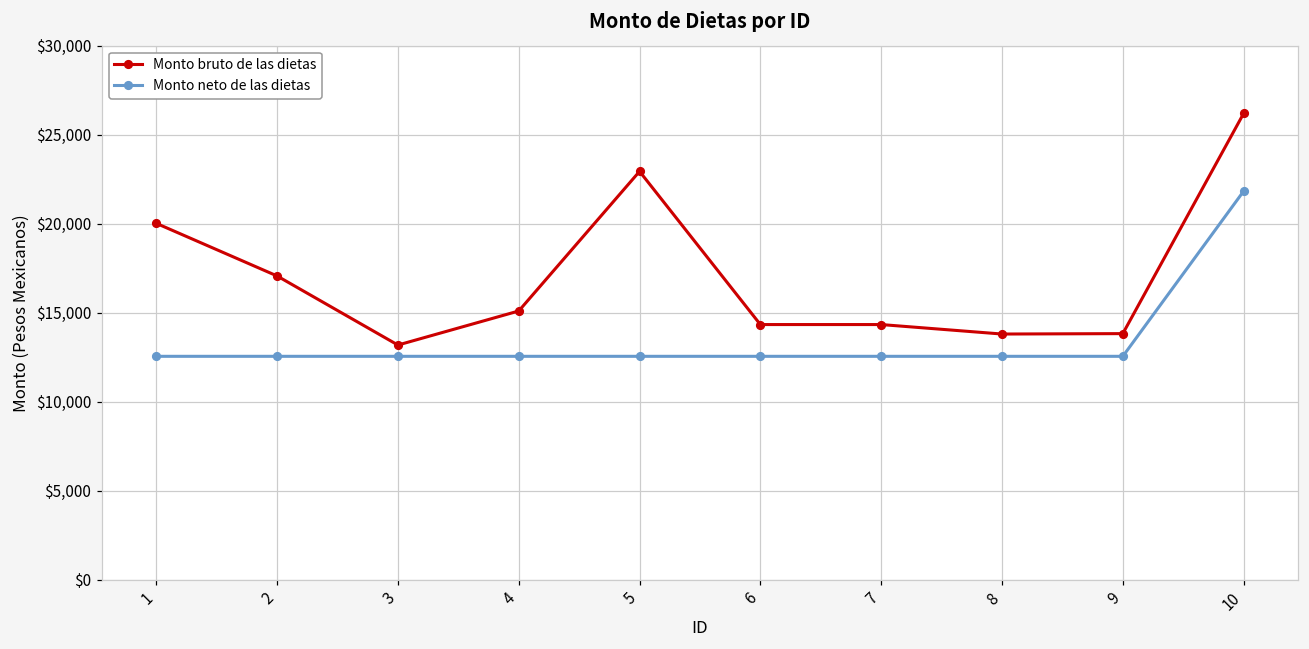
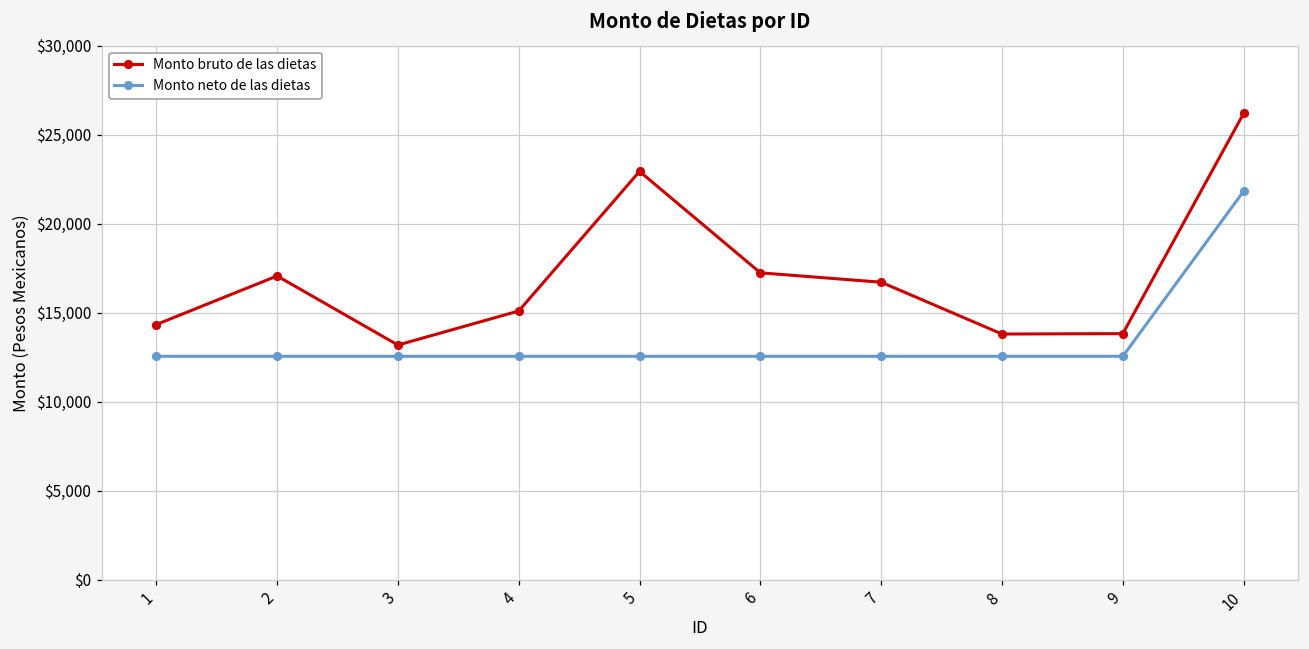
Monto bruto de las dietas, 1: $20,000 -> $14,300
Monto bruto de las dietas, 6: $14,300 -> $17,200
Monto bruto de las dietas, 7: $14,300 -> $16,700
